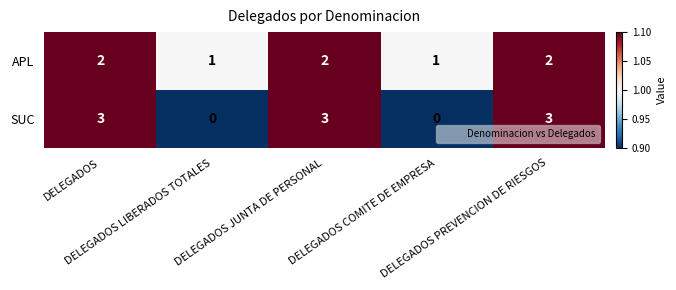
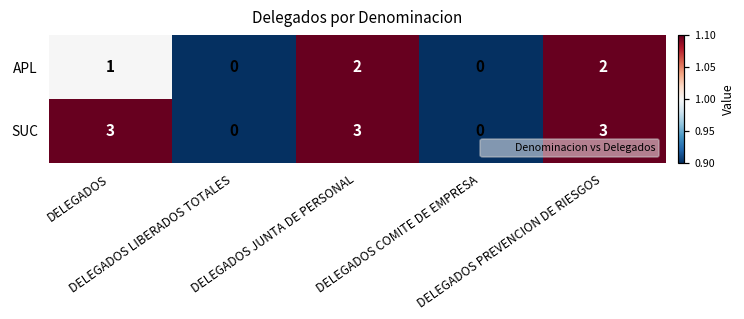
APL, DELEGADOS: 2 -> 1
APL, DELEGADOS LIBERADOS TOTALES: 1 -> 0
APL, DELEGADOS COMITE DE EMPRESA: 1 -> 0
